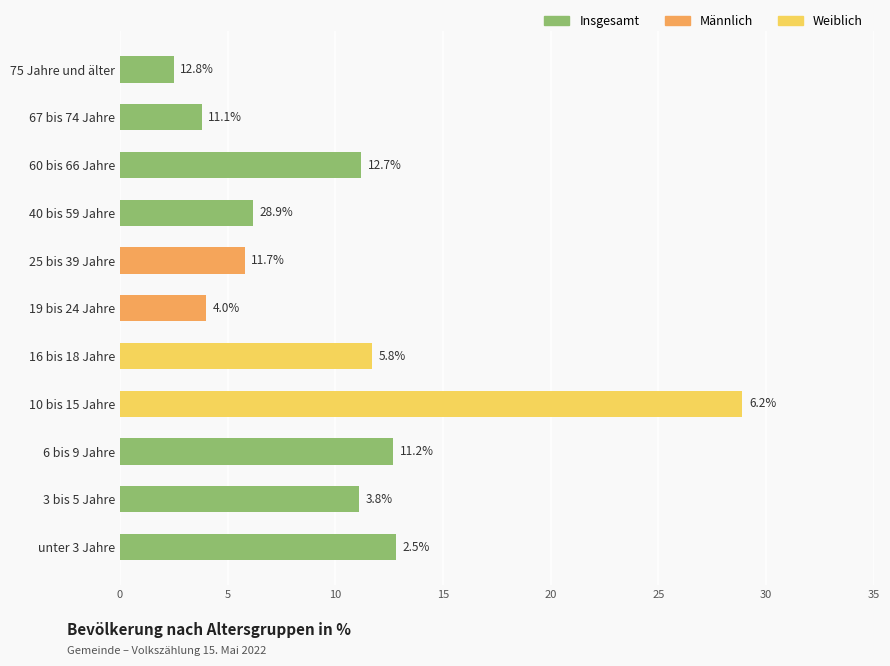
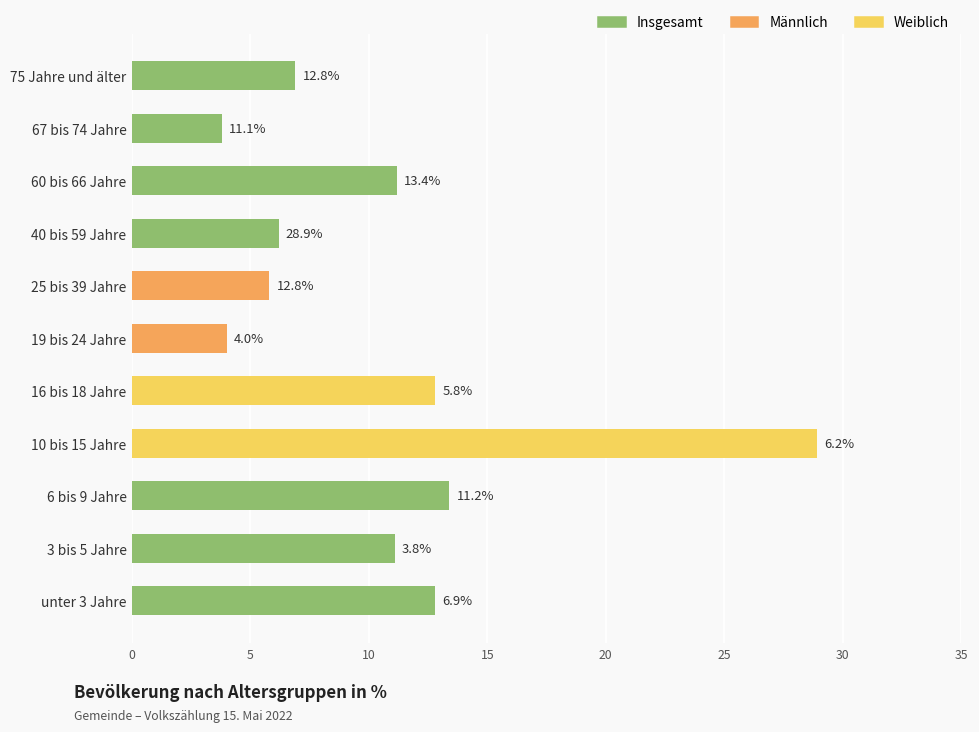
75 Jahre und älter: 2.5% -> 6.9%
16 bis 18 Jahre: 11.7% -> 12.8%
6 bis 9 Jahre: 12.7% -> 13.4%
